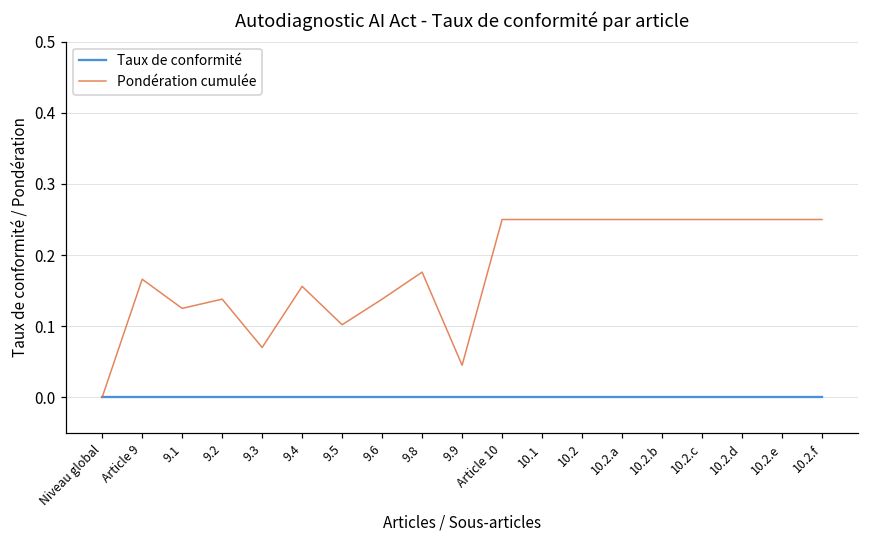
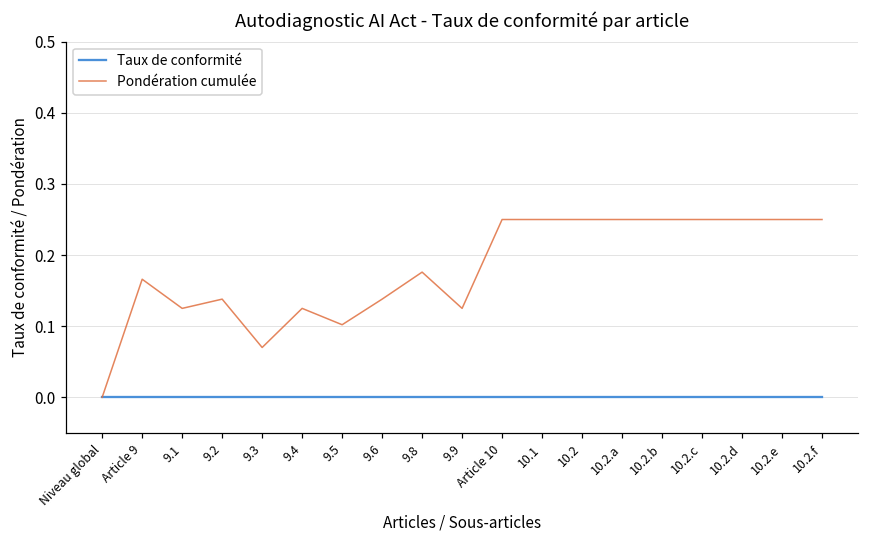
Pondération cumulée, 9.4: 0.16 -> 0.13
Pondération cumulée, 9.9: 0.05 -> 0.13
